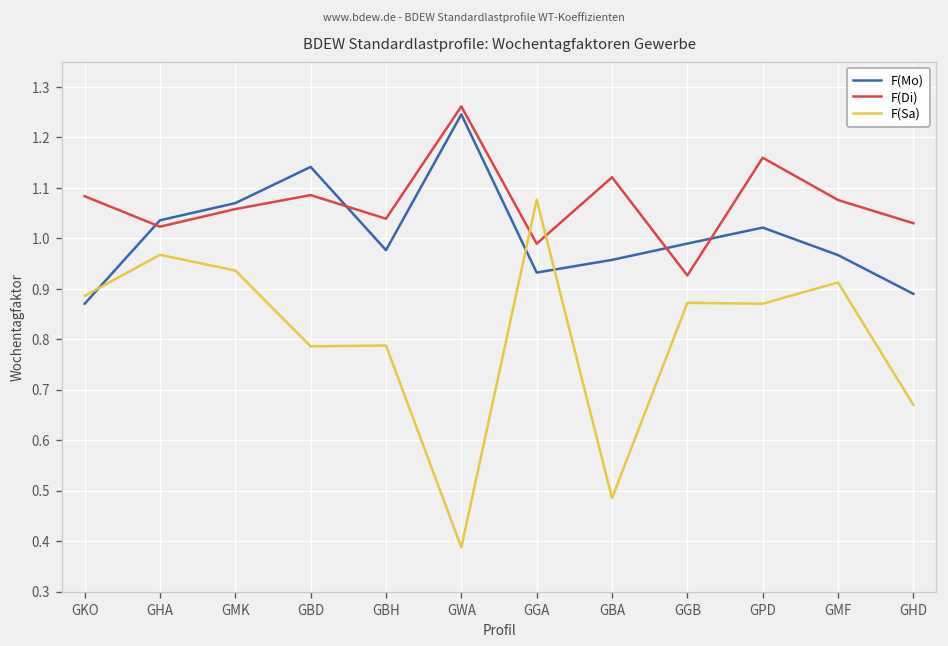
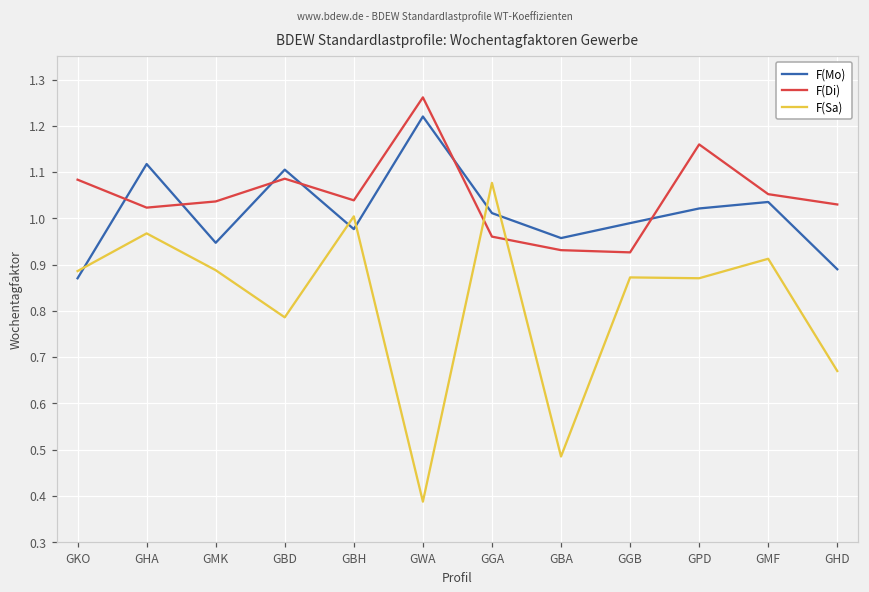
F(Mo), GHA: 1.04 -> 1.12
F(Mo), GMK: 1.07 -> 0.95
F(Di), GMK: 1.06 -> 1.04
F(Sa), GMK: 0.94 -> 0.89
F(Mo), GBD: 1.14 -> 1.11
F(Sa), GBH: 0.79 -> 1.00
F(Mo), GWA: 1.25 -> 1.22
F(Mo), GGA: 0.93 -> 1.01
F(Di), GGA: 0.99 -> 0.96
F(Di), GBA: 1.12 -> 0.93
F(Mo), GMF: 0.97 -> 1.04
F(Di), GMF: 1.08 -> 1.05
